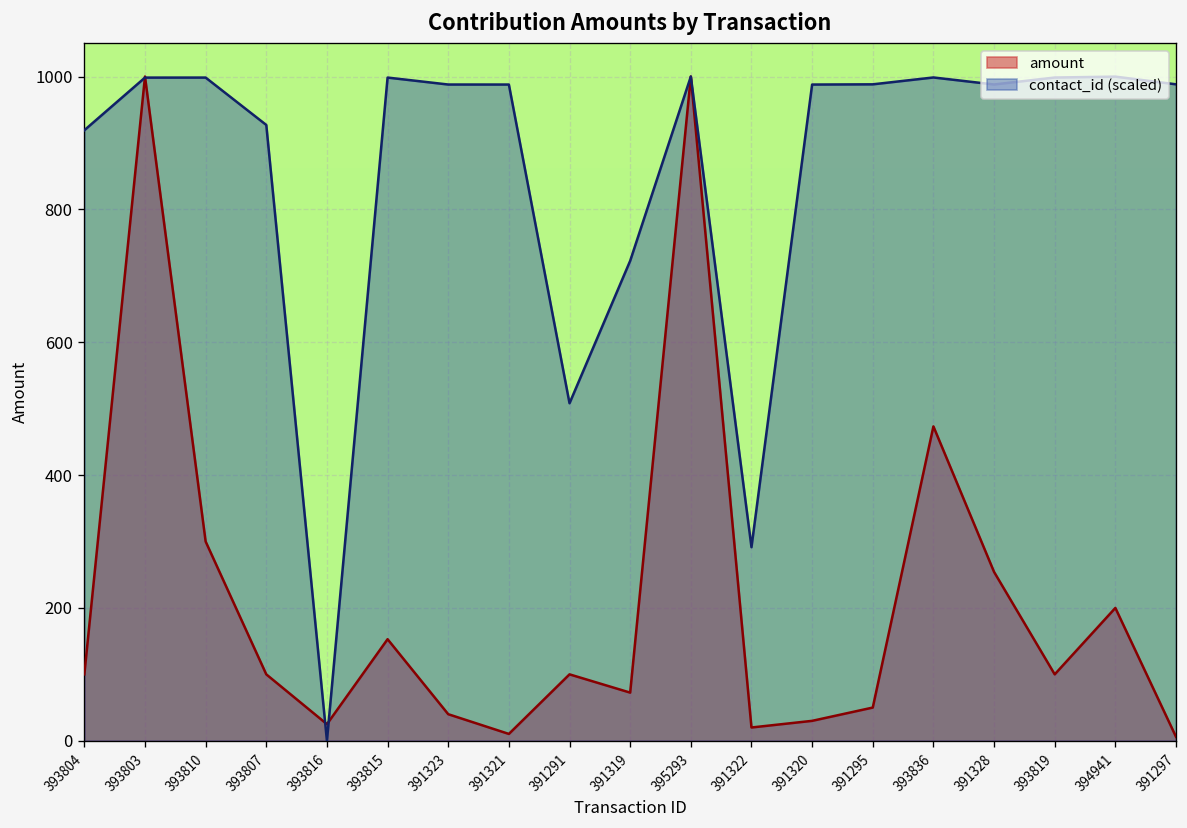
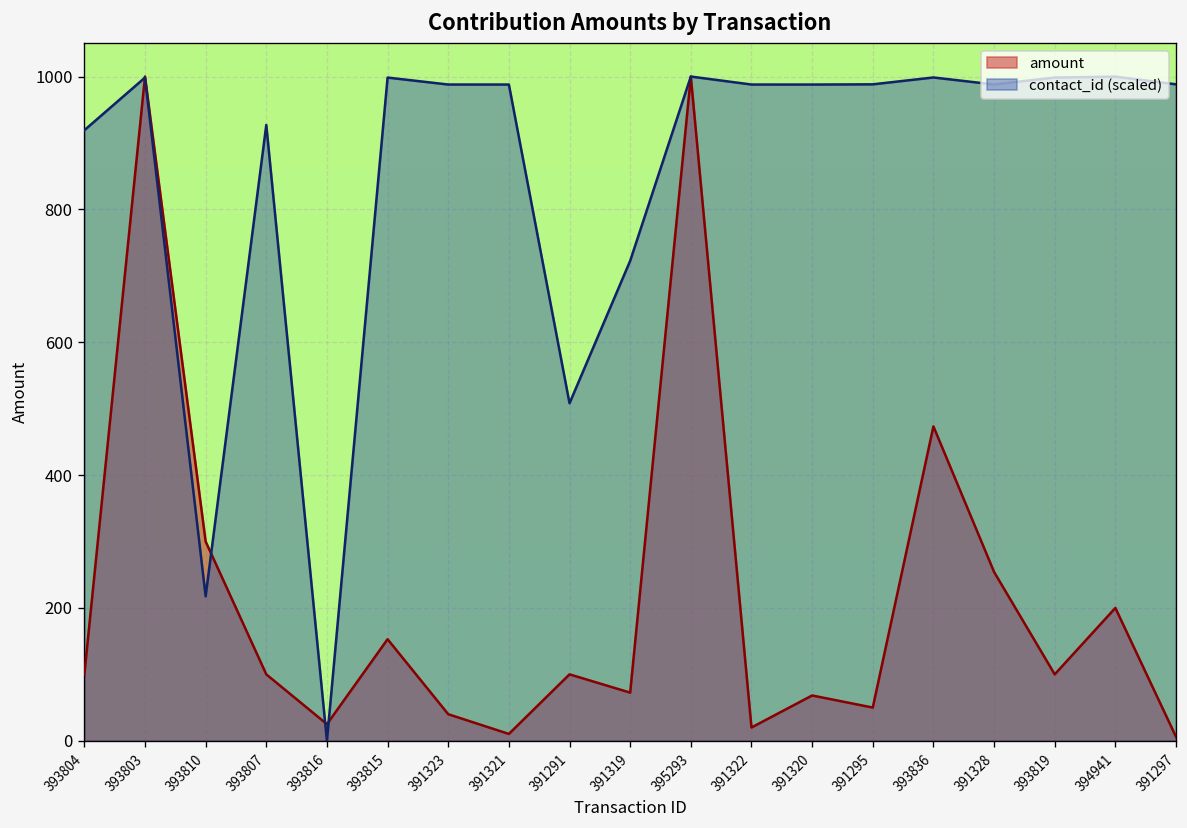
contact_id (scaled), 393810: 1000 -> 220
contact_id (scaled), 391322: 290 -> 990
amount, 391320: 30 -> 70
